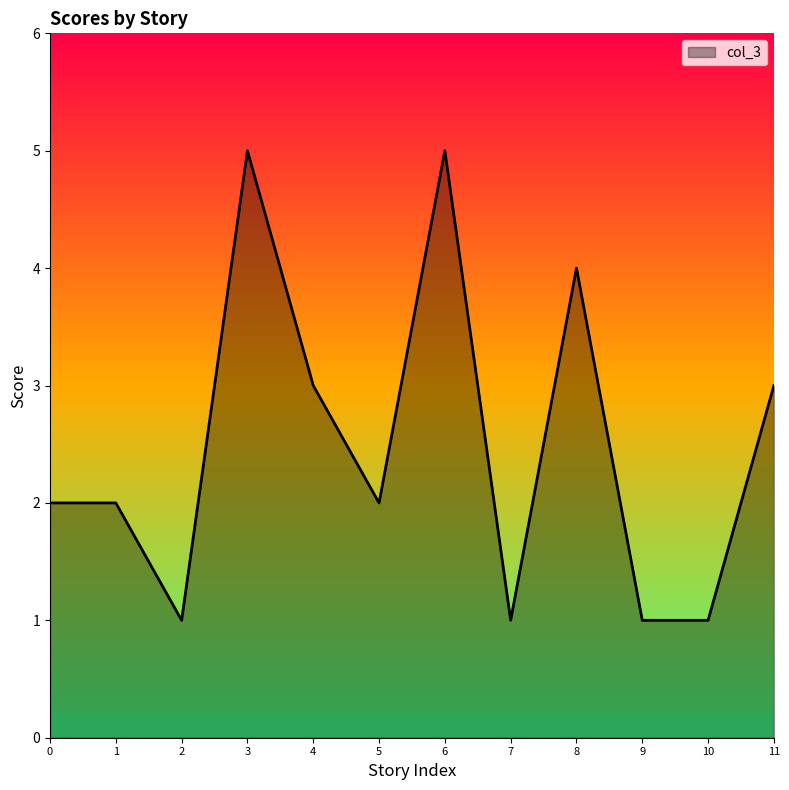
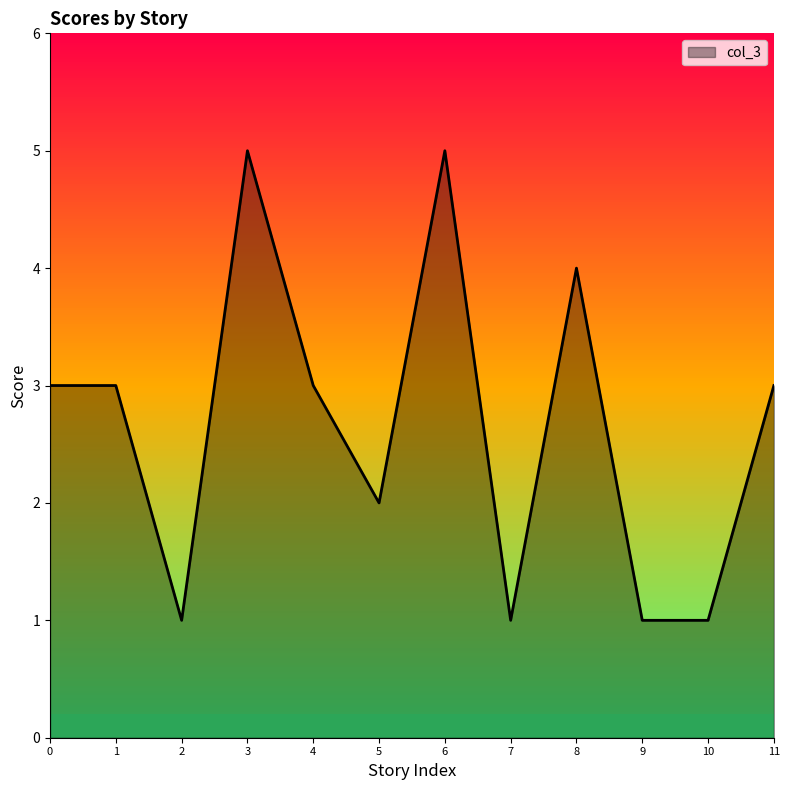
0: 2 -> 3
1: 2 -> 3
